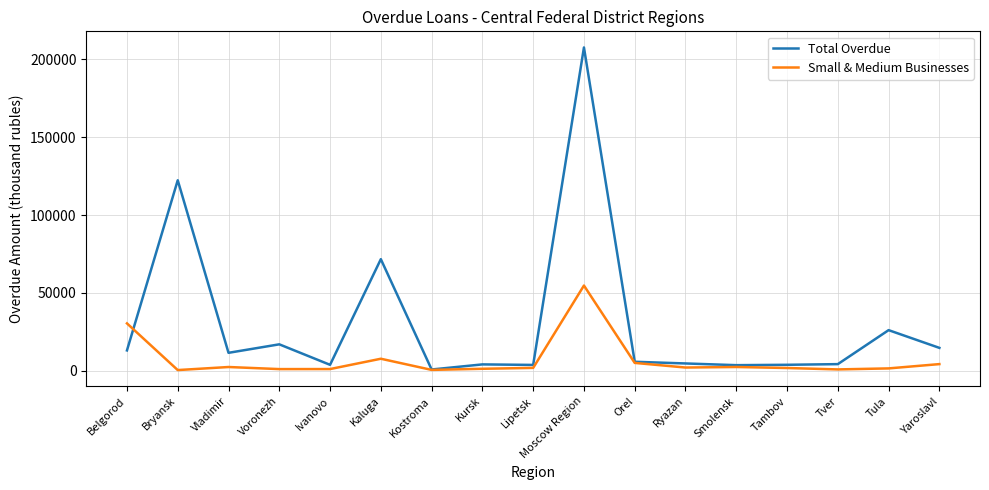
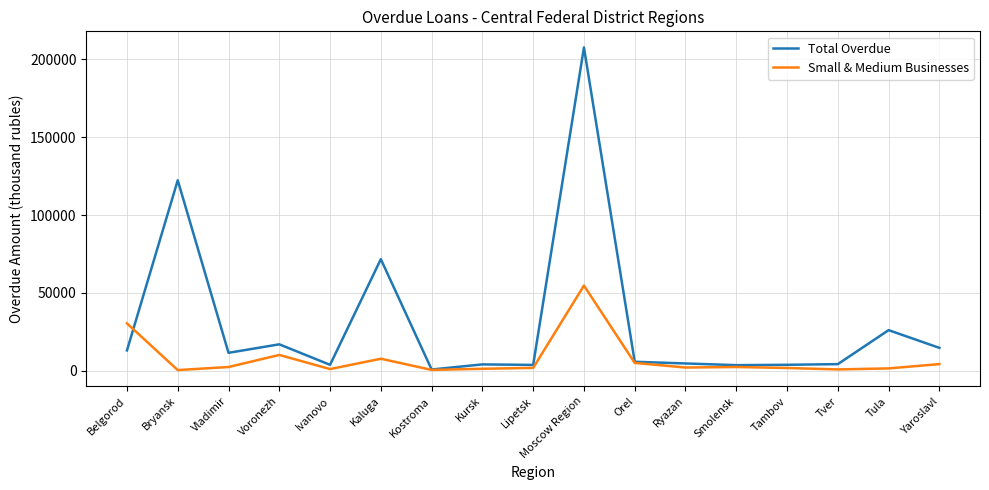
Small & Medium Businesses, Voronezh: 1000 -> 10000
